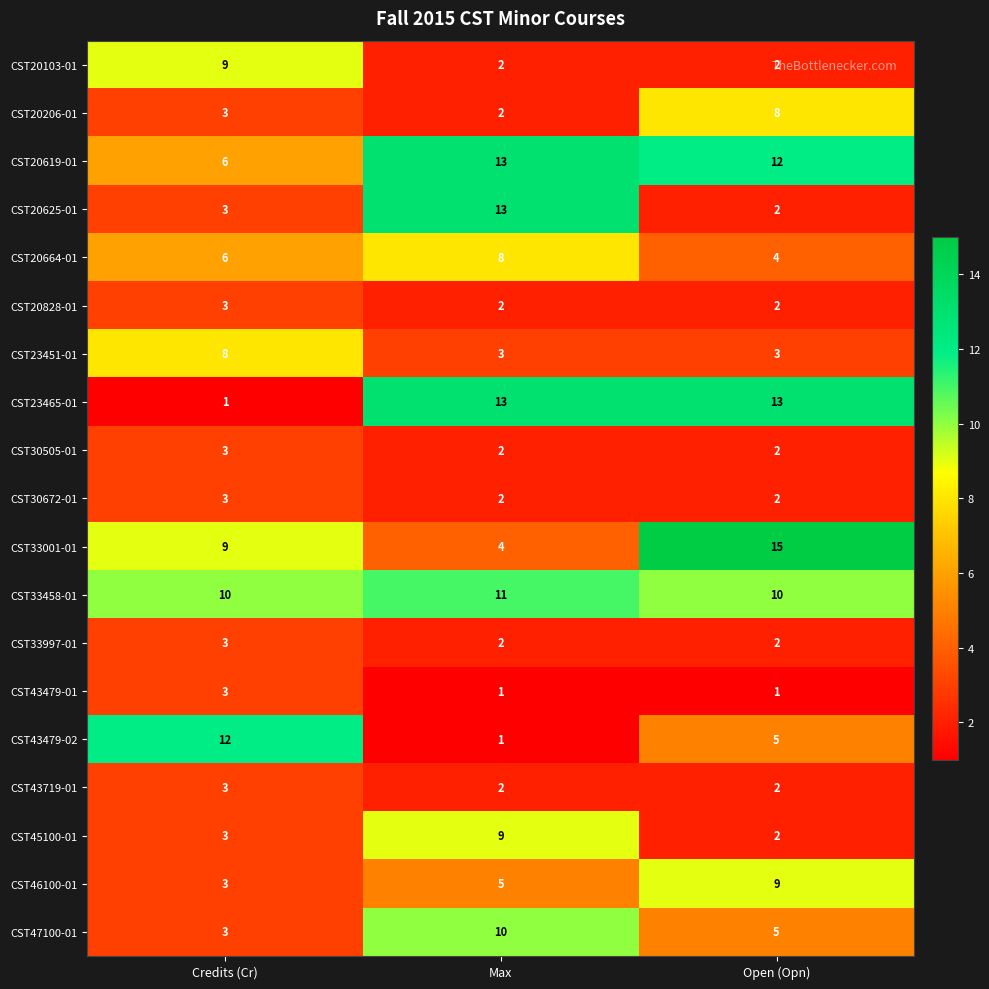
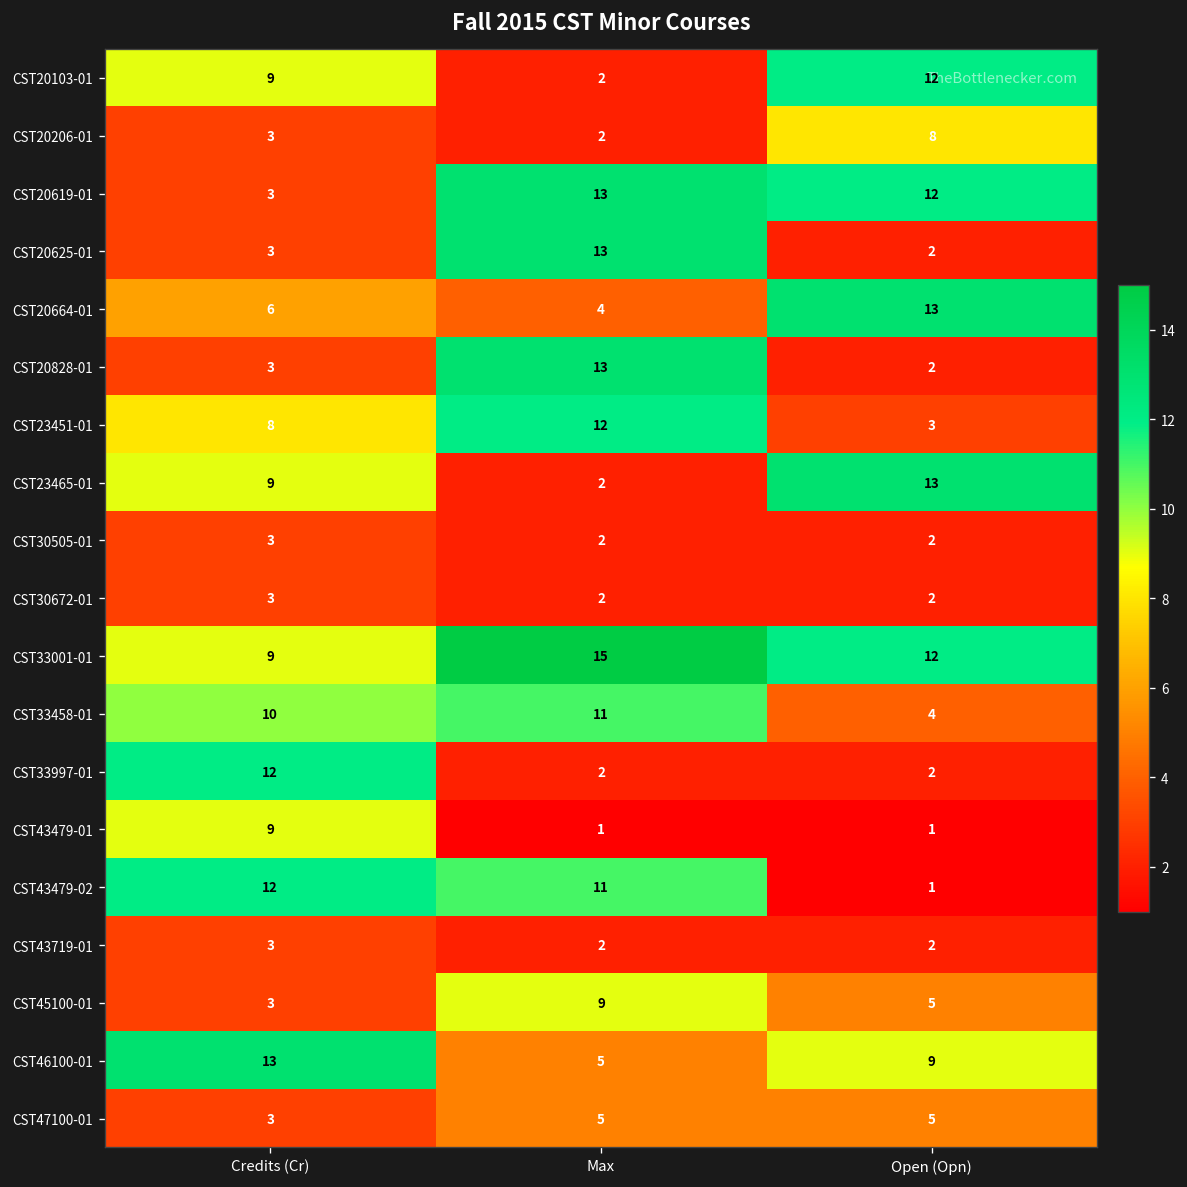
CST20103-01, Open (Opn): 2 -> 12
CST20619-01, Credits (Cr): 6 -> 3
CST20664-01, Max: 8 -> 4
CST20664-01, Open (Opn): 4 -> 13
CST20828-01, Max: 2 -> 13
CST23451-01, Max: 3 -> 12
CST23465-01, Credits (Cr): 1 -> 9
CST23465-01, Max: 13 -> 2
CST33001-01, Max: 4 -> 15
CST33001-01, Open (Opn): 15 -> 12
CST33458-01, Open (Opn): 10 -> 4
CST33997-01, Credits (Cr): 3 -> 12
CST43479-01, Credits (Cr): 3 -> 9
CST43479-02, Max: 1 -> 11
CST43479-02, Open (Opn): 5 -> 1
CST45100-01, Open (Opn): 2 -> 5
CST46100-01, Credits (Cr): 3 -> 13
CST47100-01, Max: 10 -> 5
